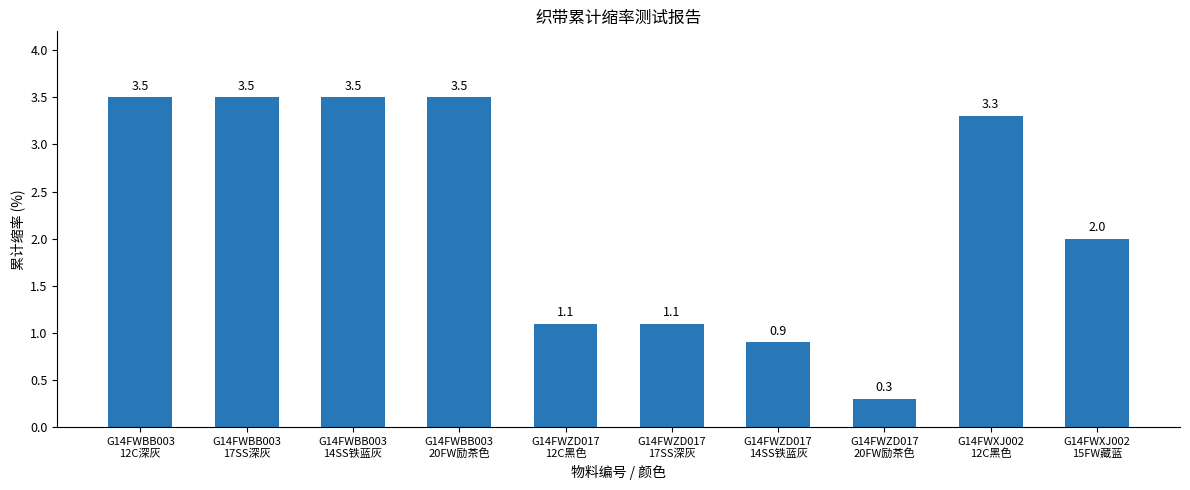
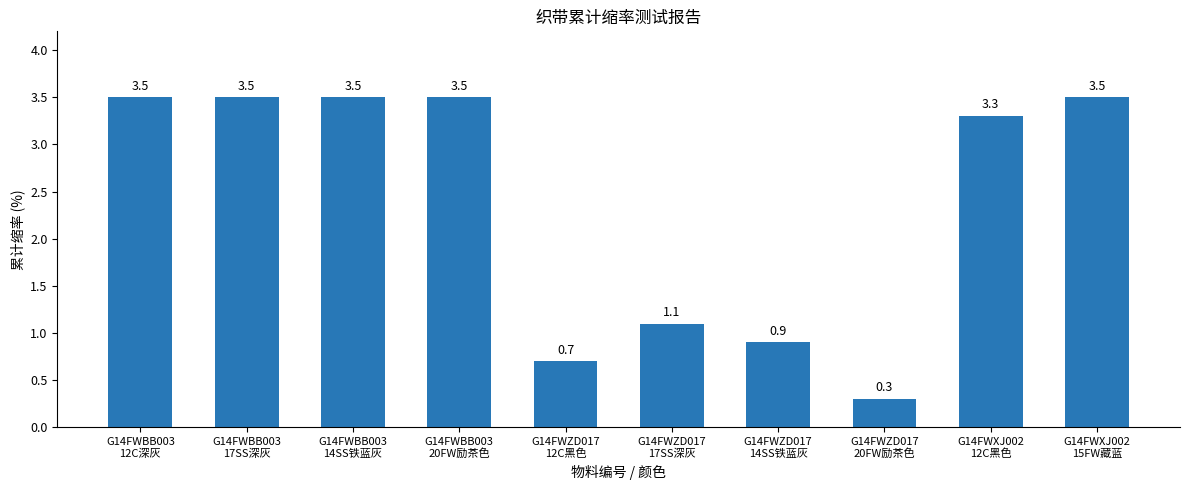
G14FWZD017 12C黑色: 1.1 -> 0.7
G14FWXJ002 15FW藏蓝: 2.0 -> 3.5
